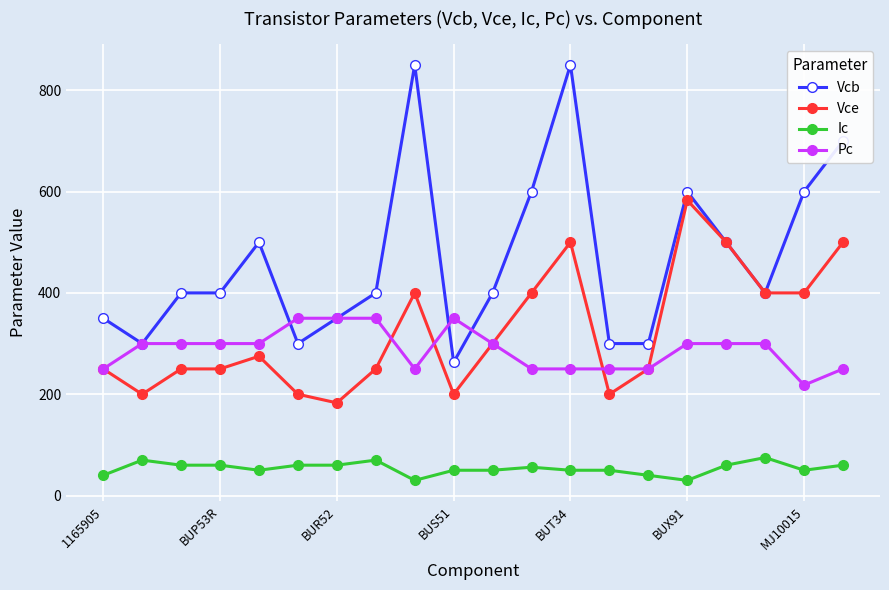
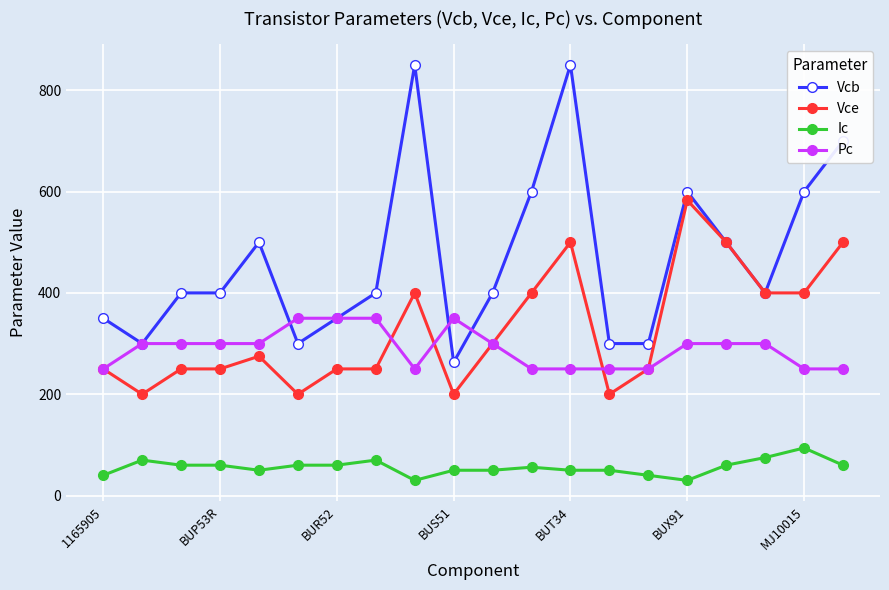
Vce, BUR52: 180 -> 250
Ic, MJ10015: 50 -> 90
Pc, MJ10015: 220 -> 250
